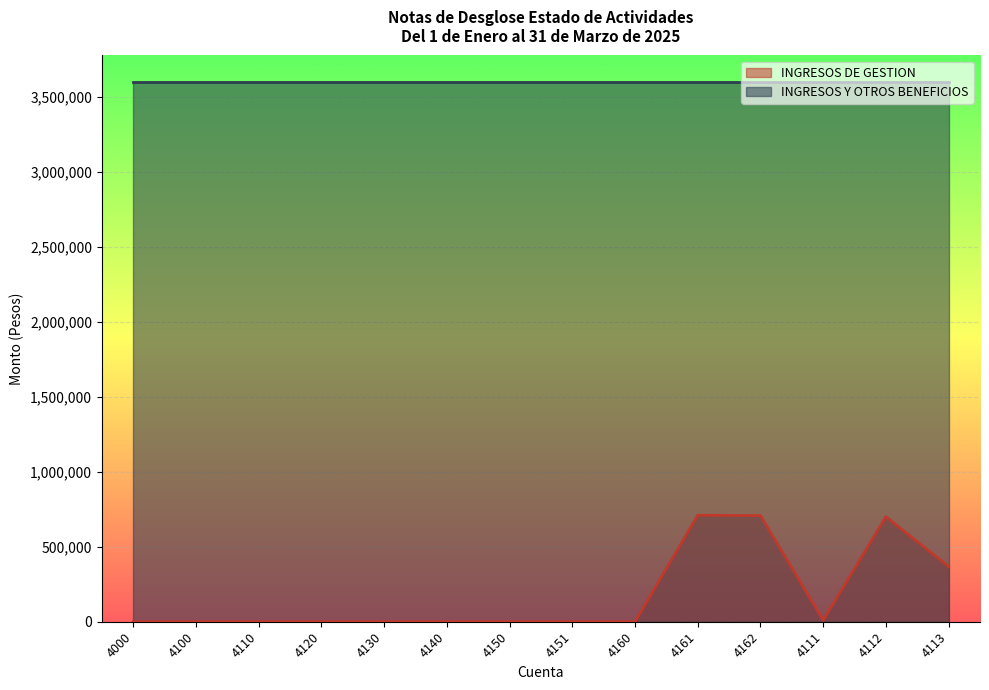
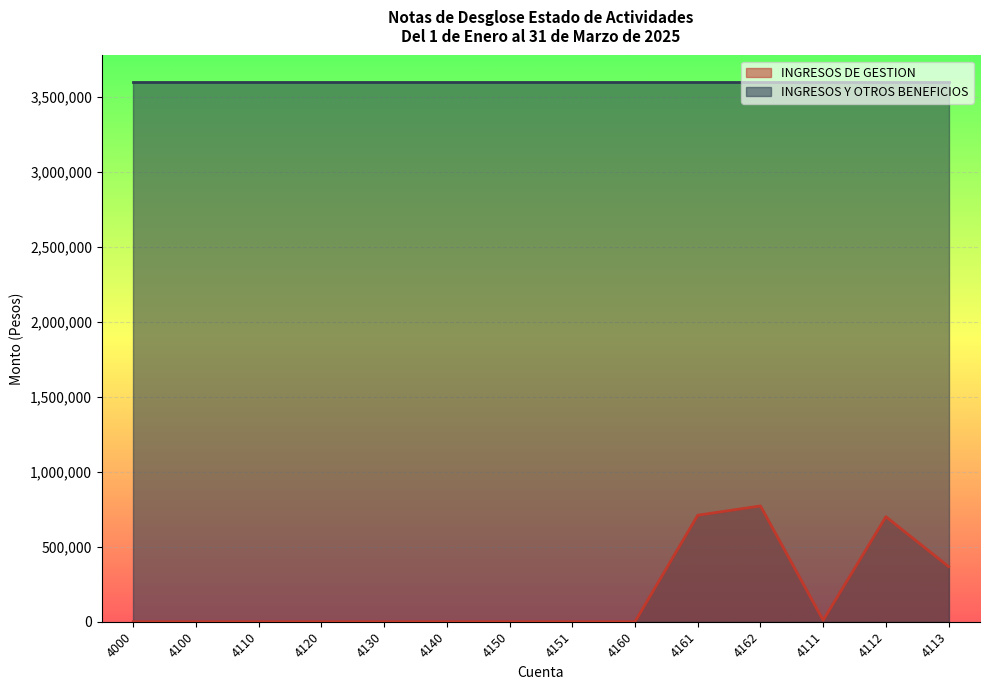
INGRESOS DE GESTION, 4162: 710,000 -> 770,000
